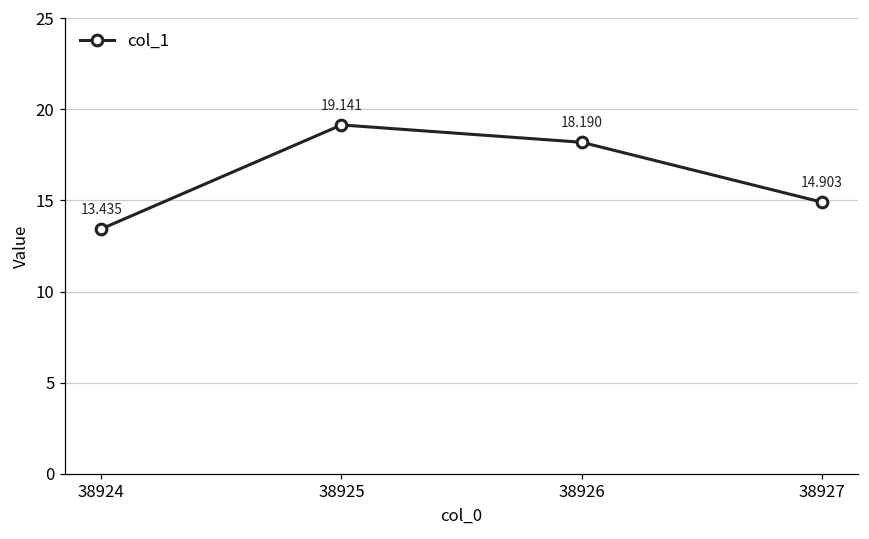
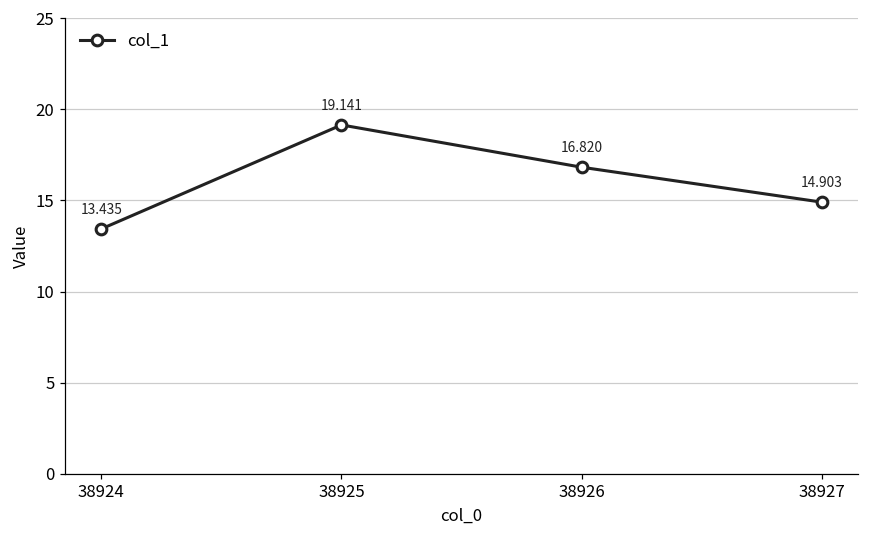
38926: 18.190 -> 16.820
